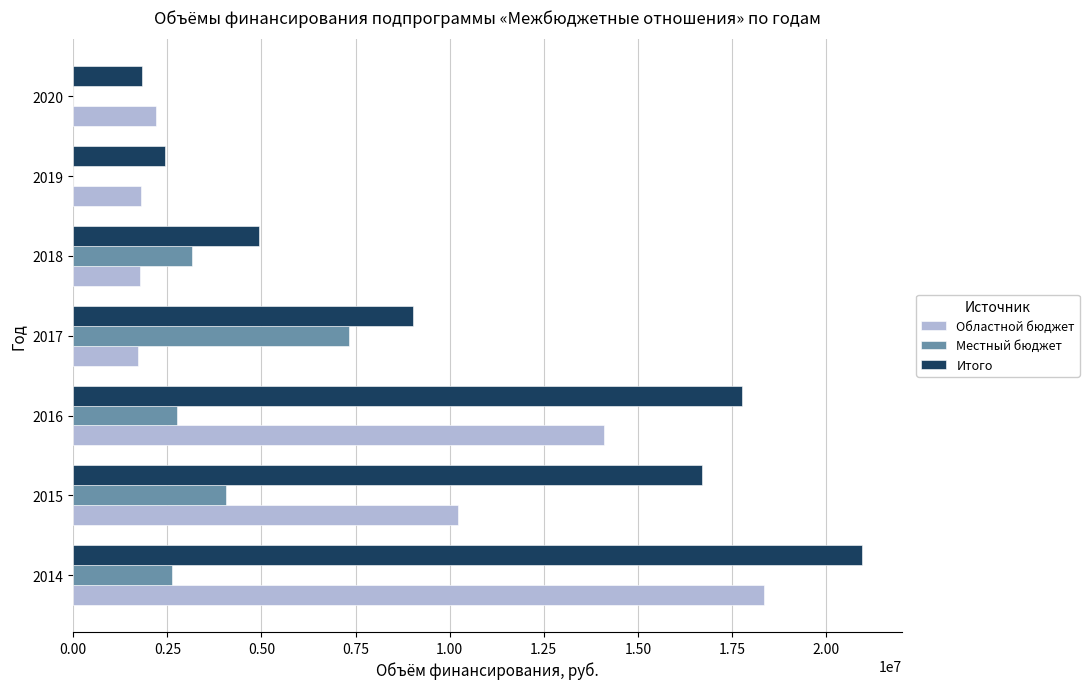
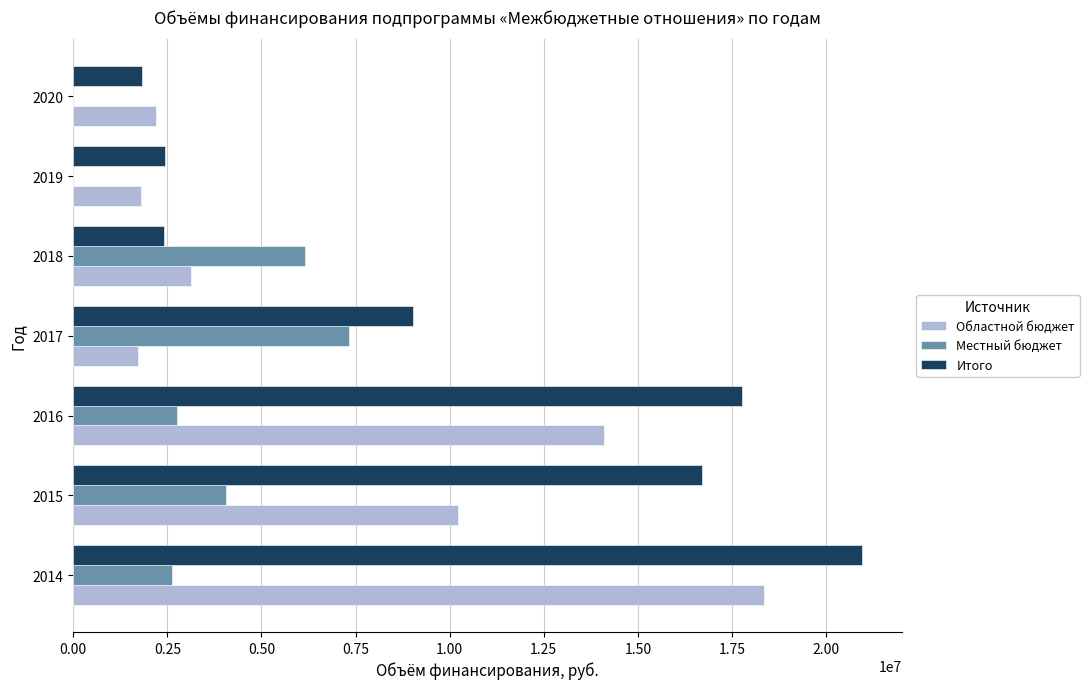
Итого, 2018: 4900000 -> 2400000
Местный бюджет, 2018: 3200000 -> 6100000
Областной бюджет, 2018: 1800000 -> 3100000
